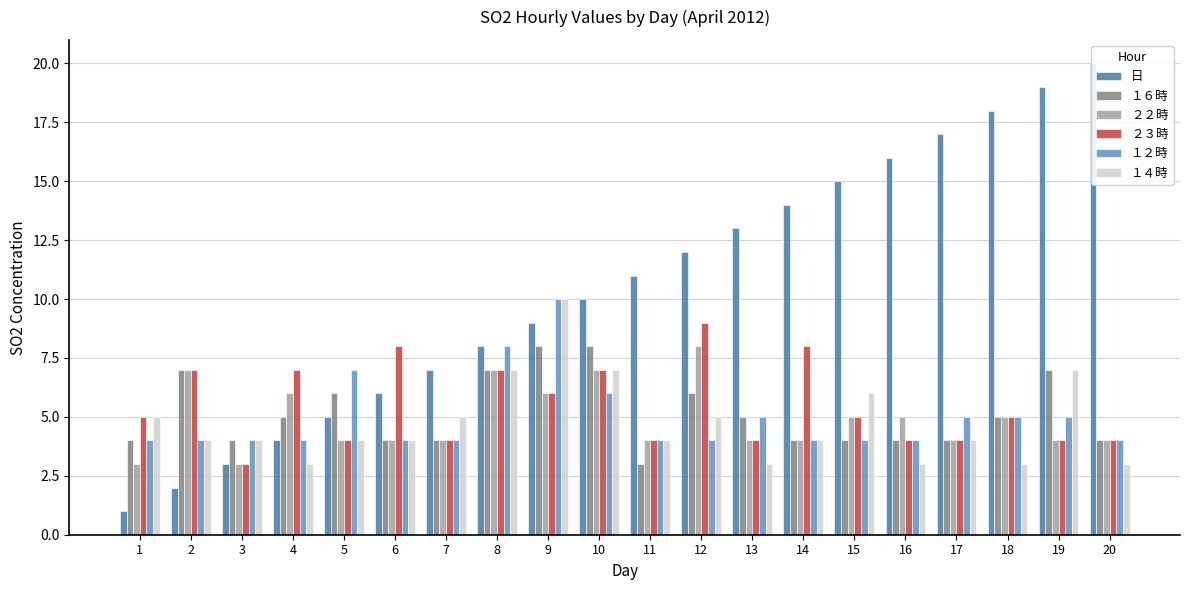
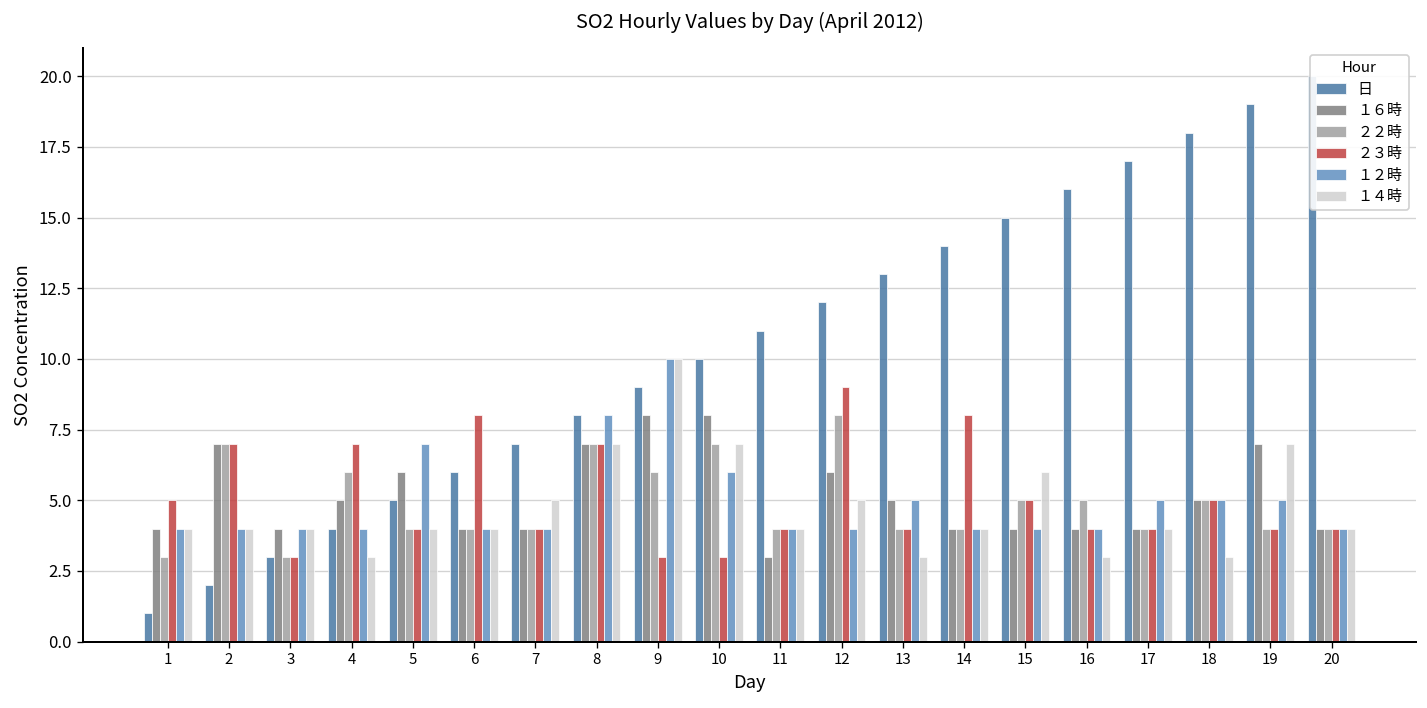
１４時, 1: 5 -> 4
２３時, 9: 6 -> 3
２３時, 10: 7 -> 3
１４時, 20: 3 -> 4
